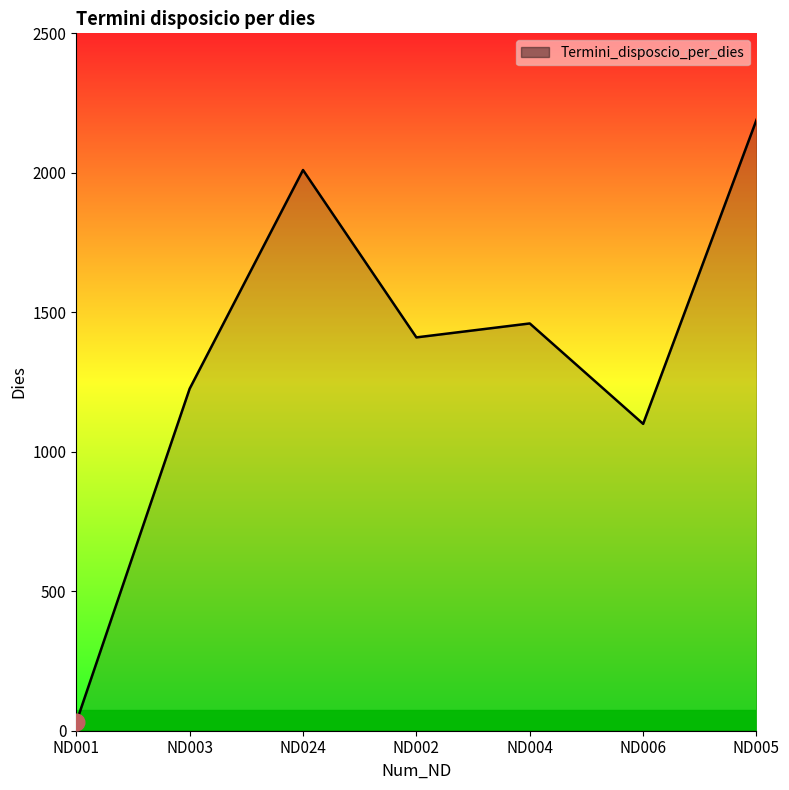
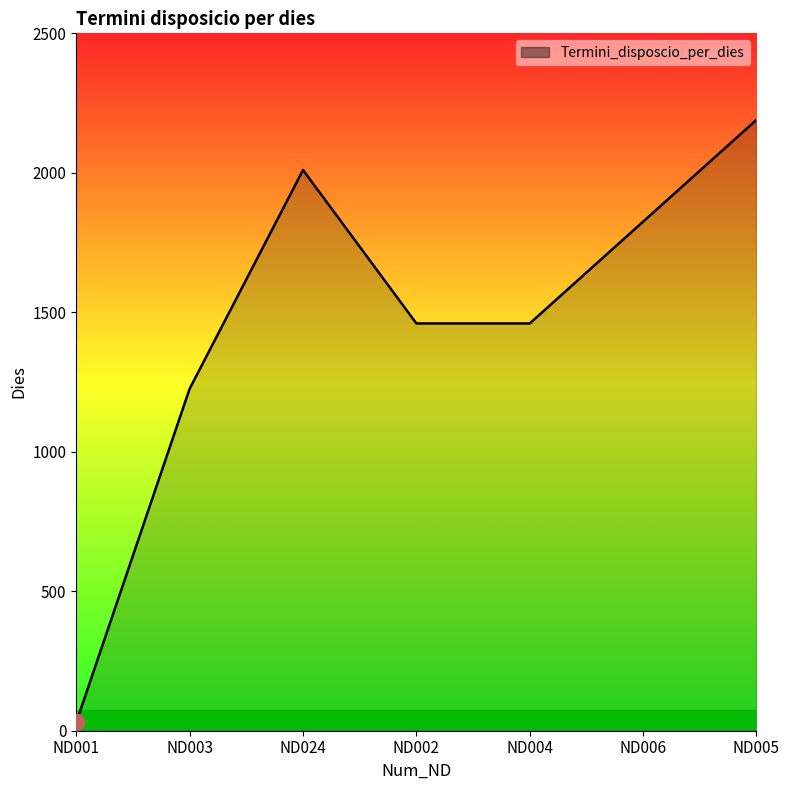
Termini_disposcio_per_dies, ND002: 1410 -> 1460
Termini_disposcio_per_dies, ND006: 1100 -> 1830
